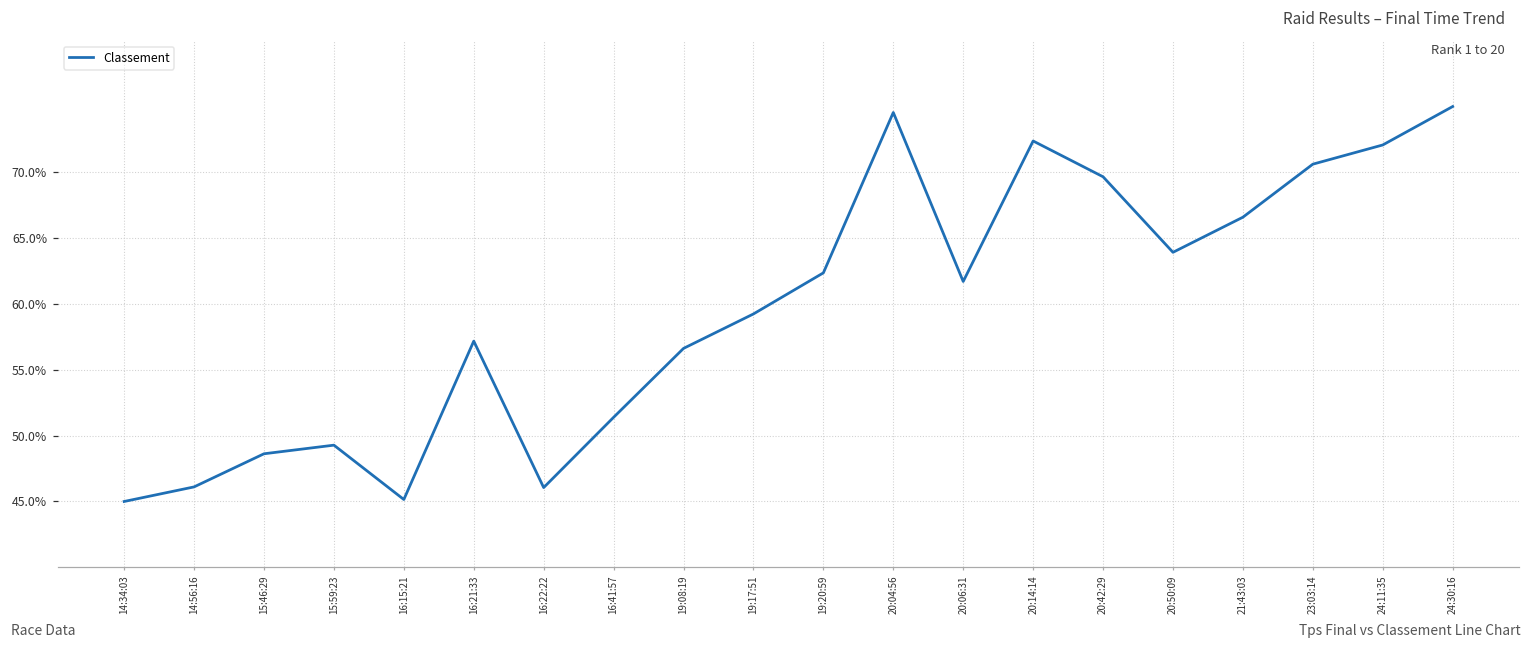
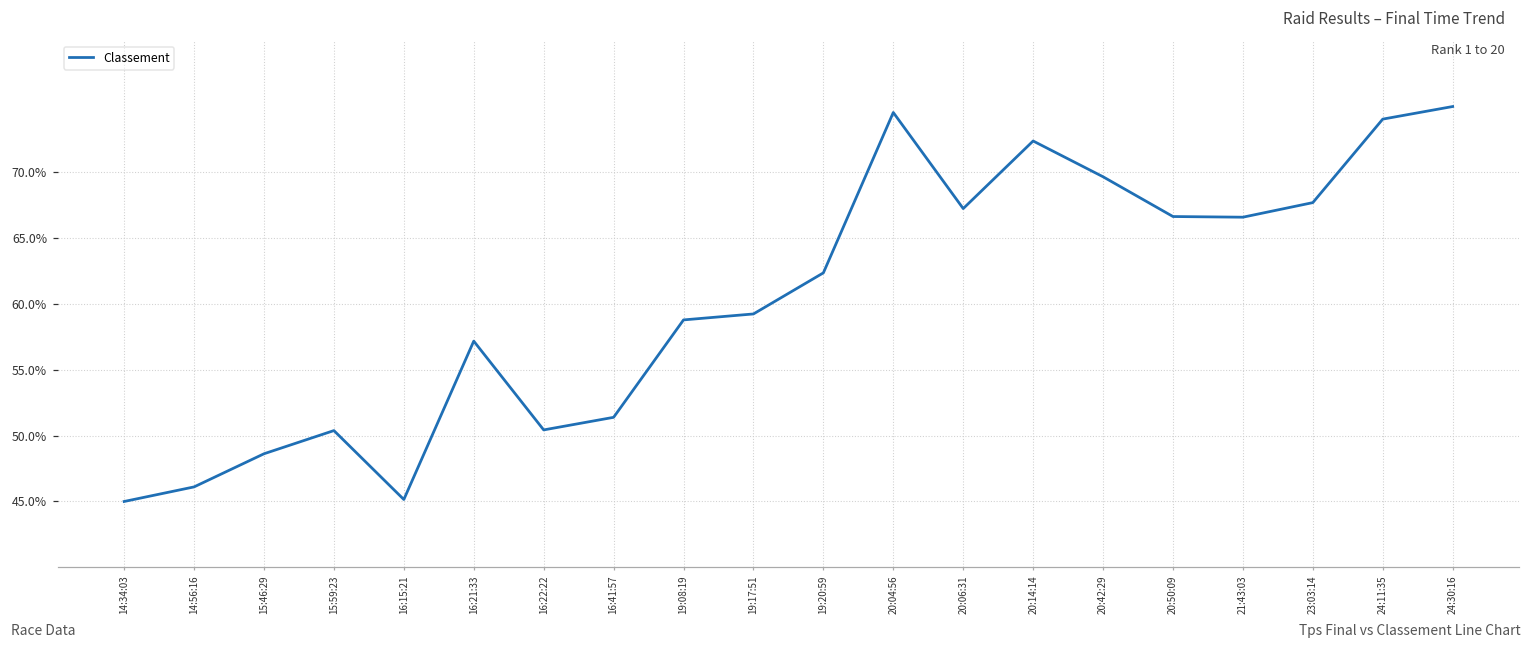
15:59:23: 49.3% -> 50.4%
16:22:22: 46.1% -> 50.4%
19:08:19: 56.6% -> 58.8%
20:06:31: 61.7% -> 67.2%
20:50:09: 63.9% -> 66.6%
23:03:14: 70.6% -> 67.7%
24:11:35: 72.1% -> 74.0%
